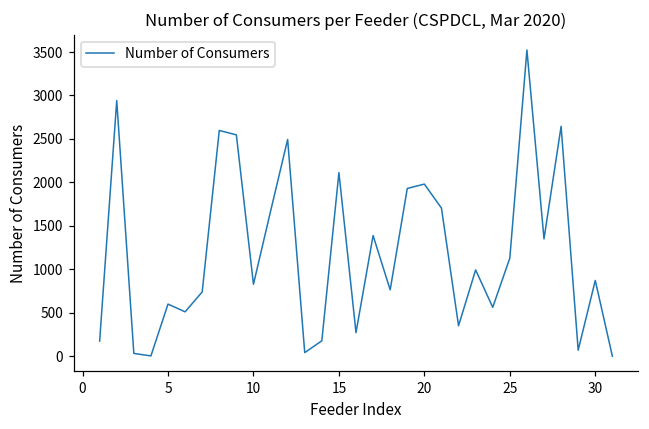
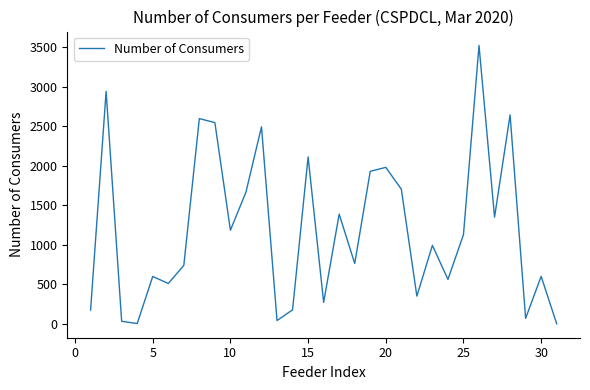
10: 800 -> 1200
30: 900 -> 600
